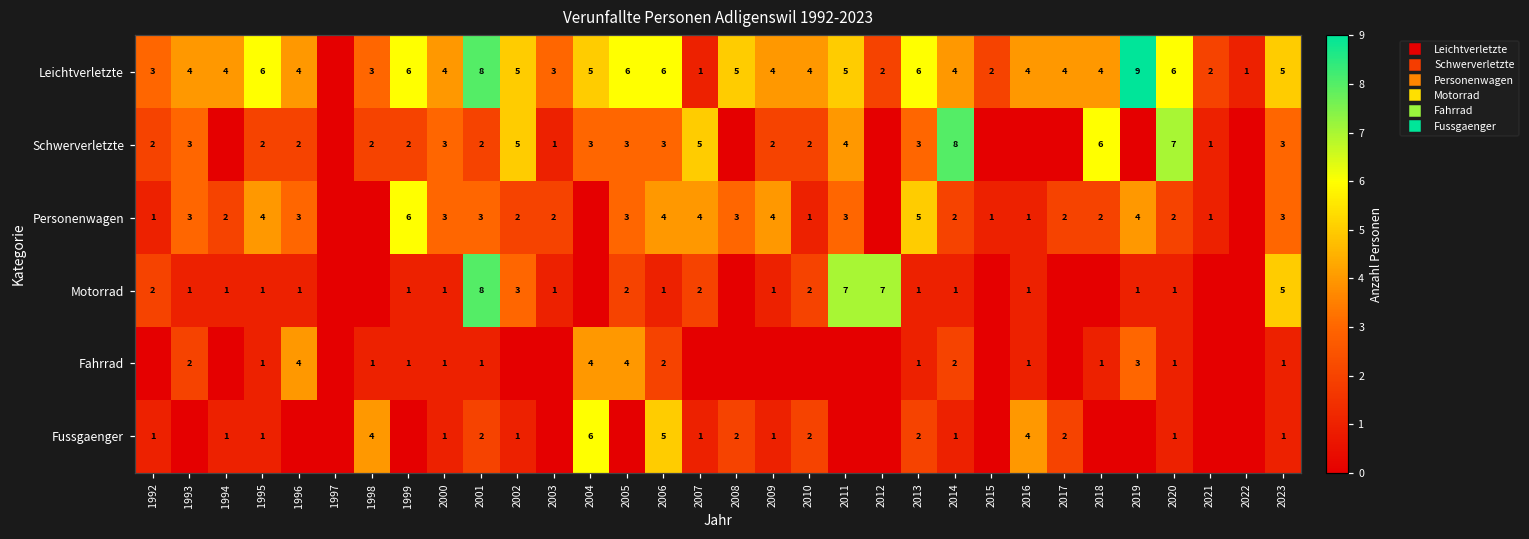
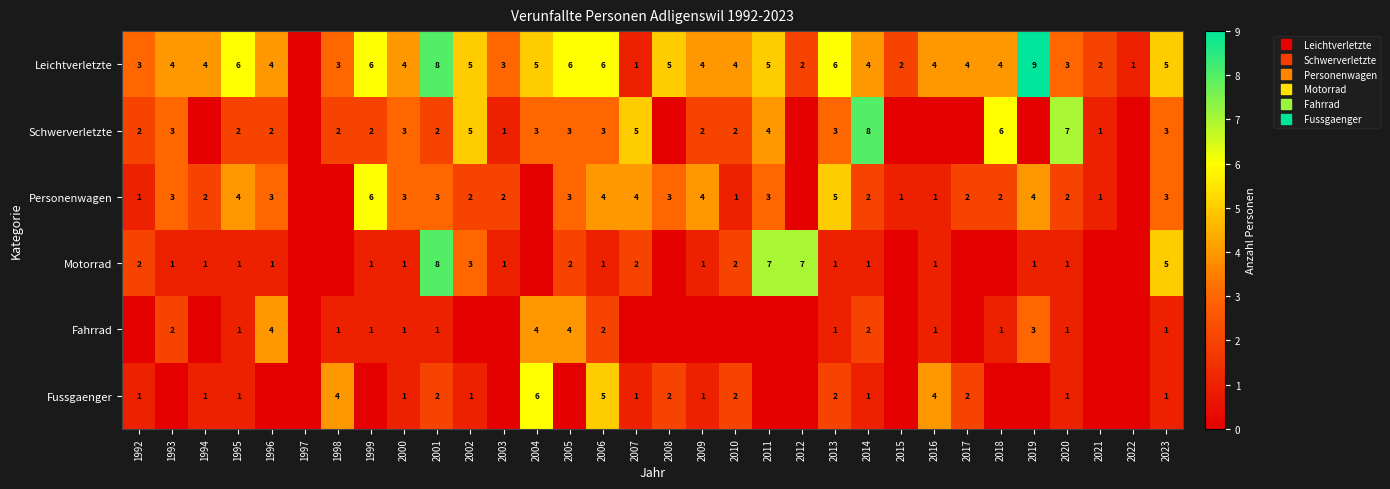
Leichtverletzte, 2020: 6 -> 3
